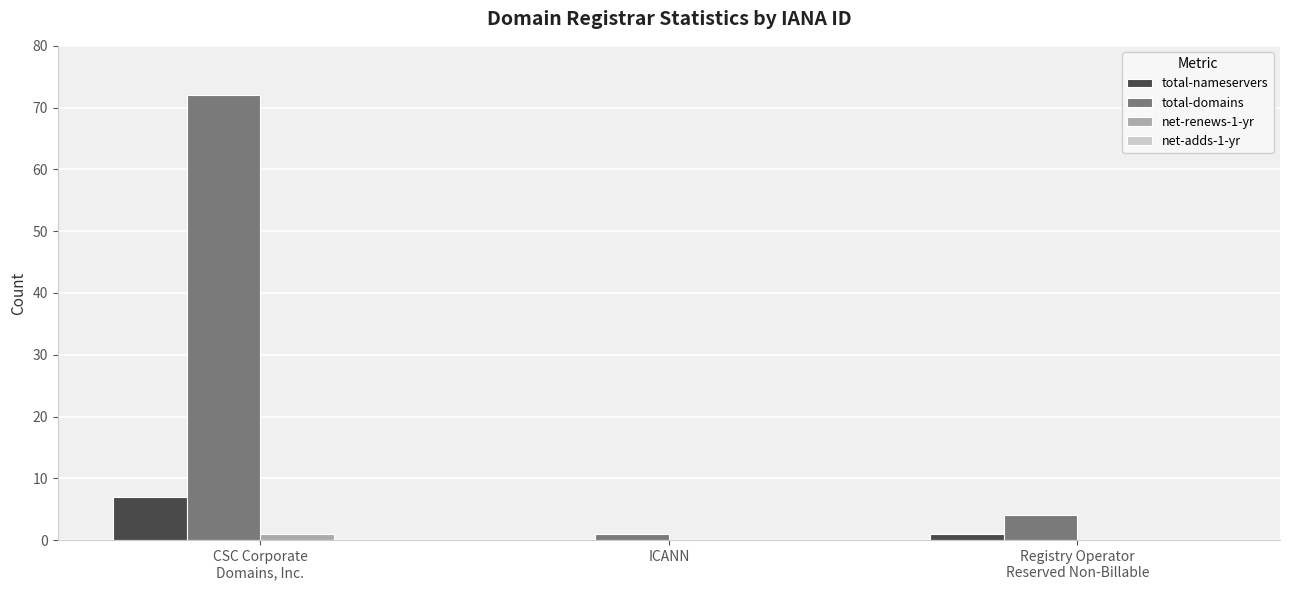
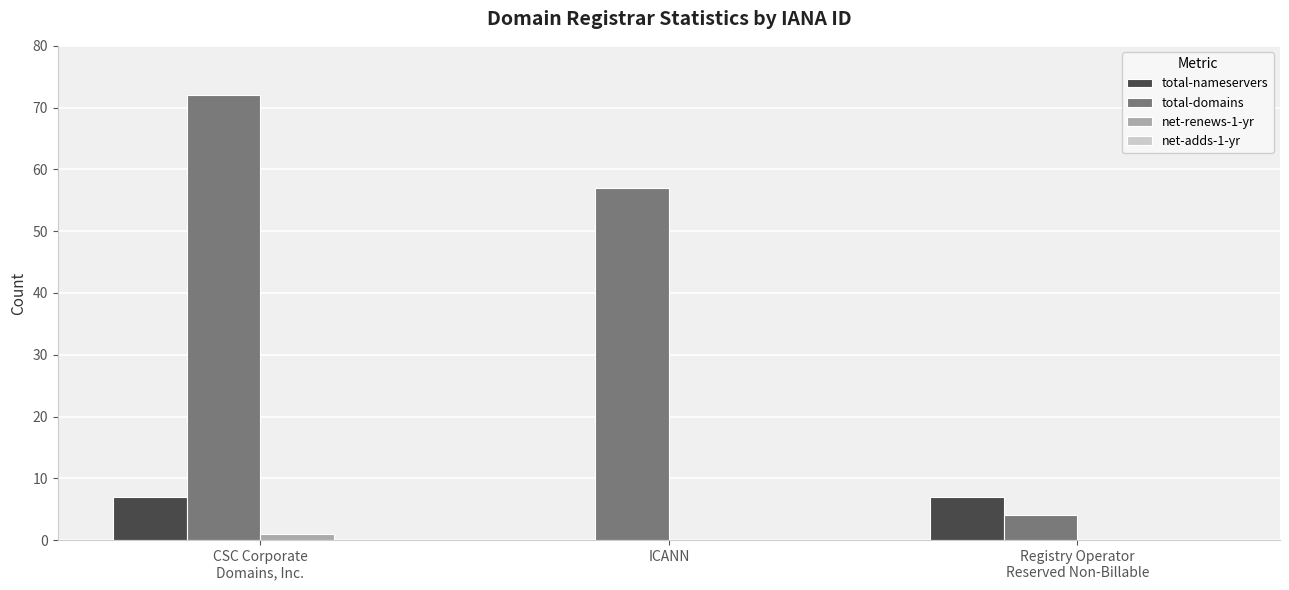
total-domains, ICANN: 1 -> 57
total-nameservers, Registry Operator Reserved Non-Billable: 1 -> 7
